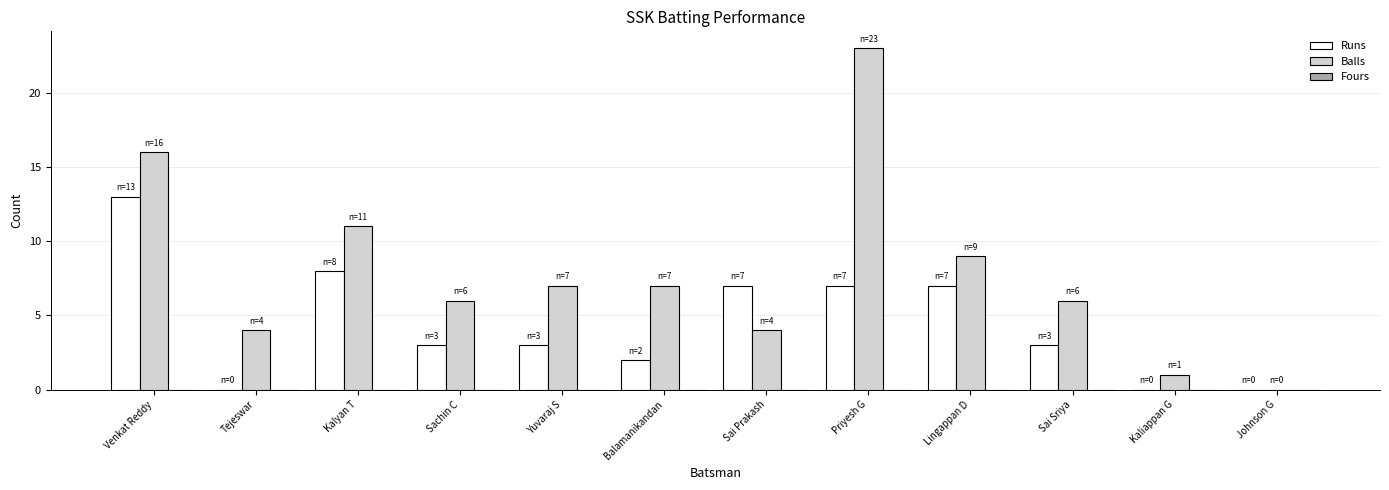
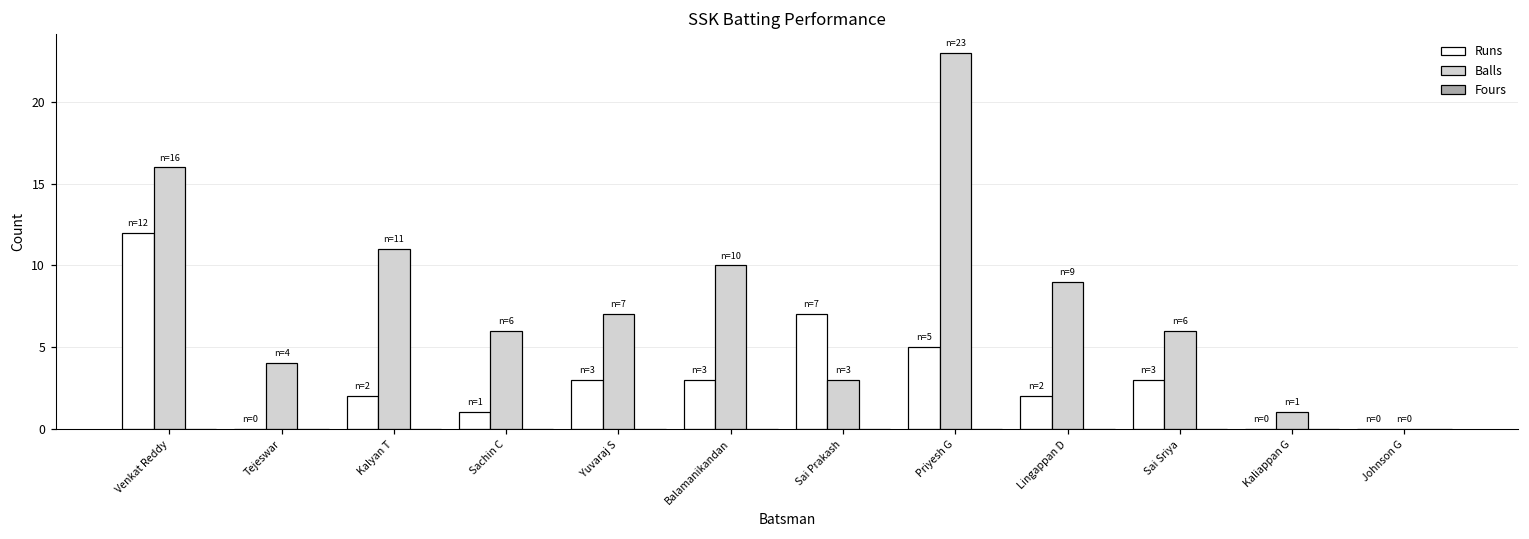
Runs, Venkat Reddy: 13 -> 12
Runs, Kalyan T: 8 -> 2
Runs, Sachin C: 3 -> 1
Runs, Balamanikandan: 2 -> 3
Balls, Balamanikandan: 7 -> 10
Balls, Sai Prakash: 4 -> 3
Runs, Priyesh G: 7 -> 5
Runs, Lingappan D: 7 -> 2
